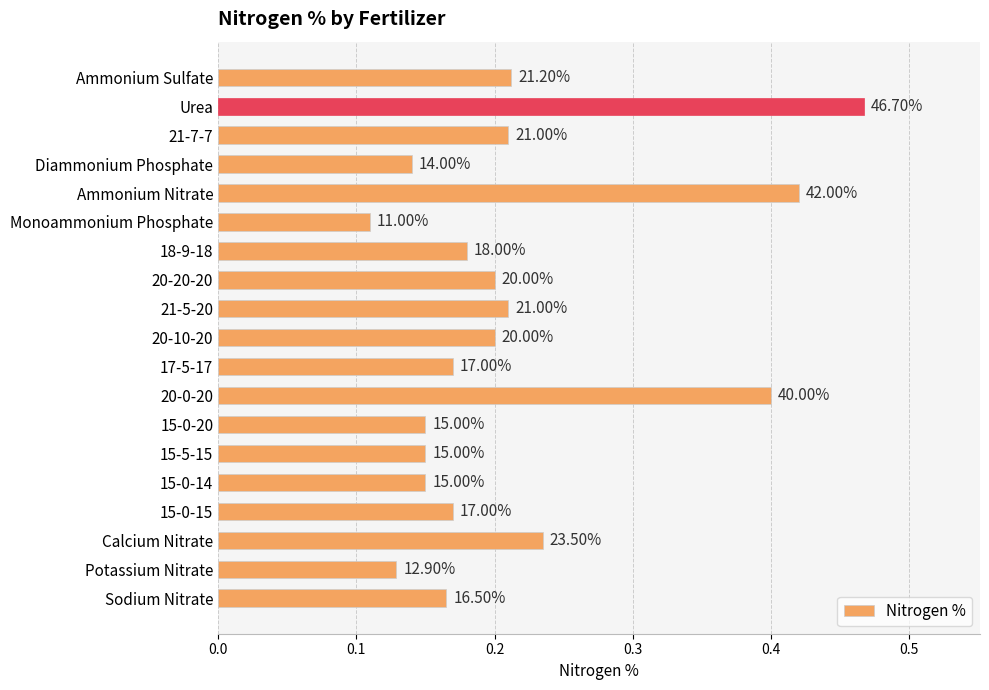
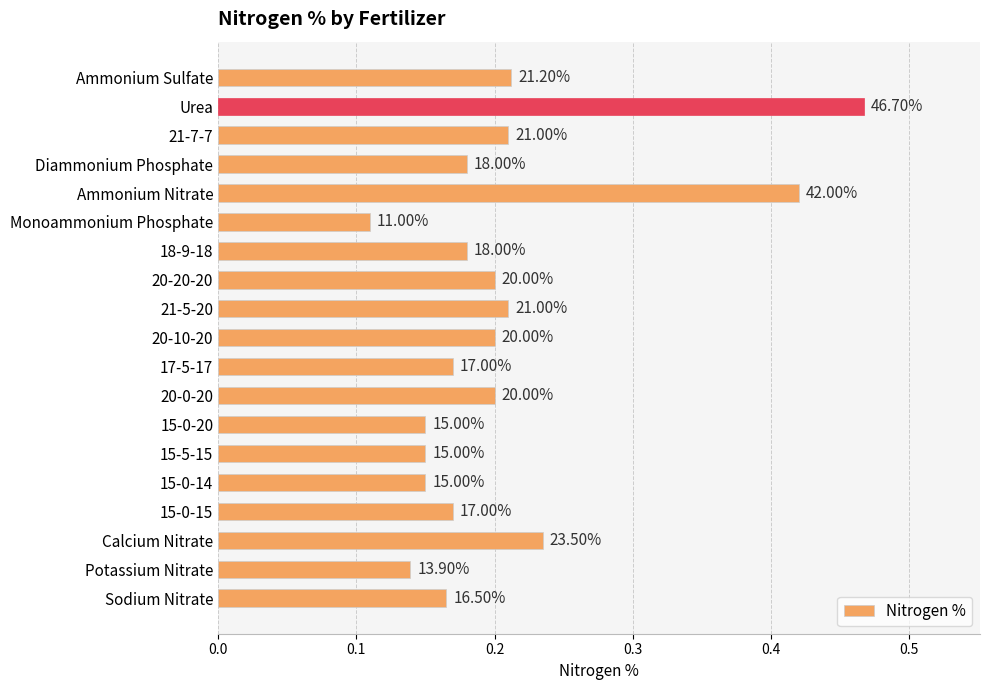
Diammonium Phosphate: 14.00% -> 18.00%
20-0-20: 40.00% -> 20.00%
Potassium Nitrate: 12.90% -> 13.90%
